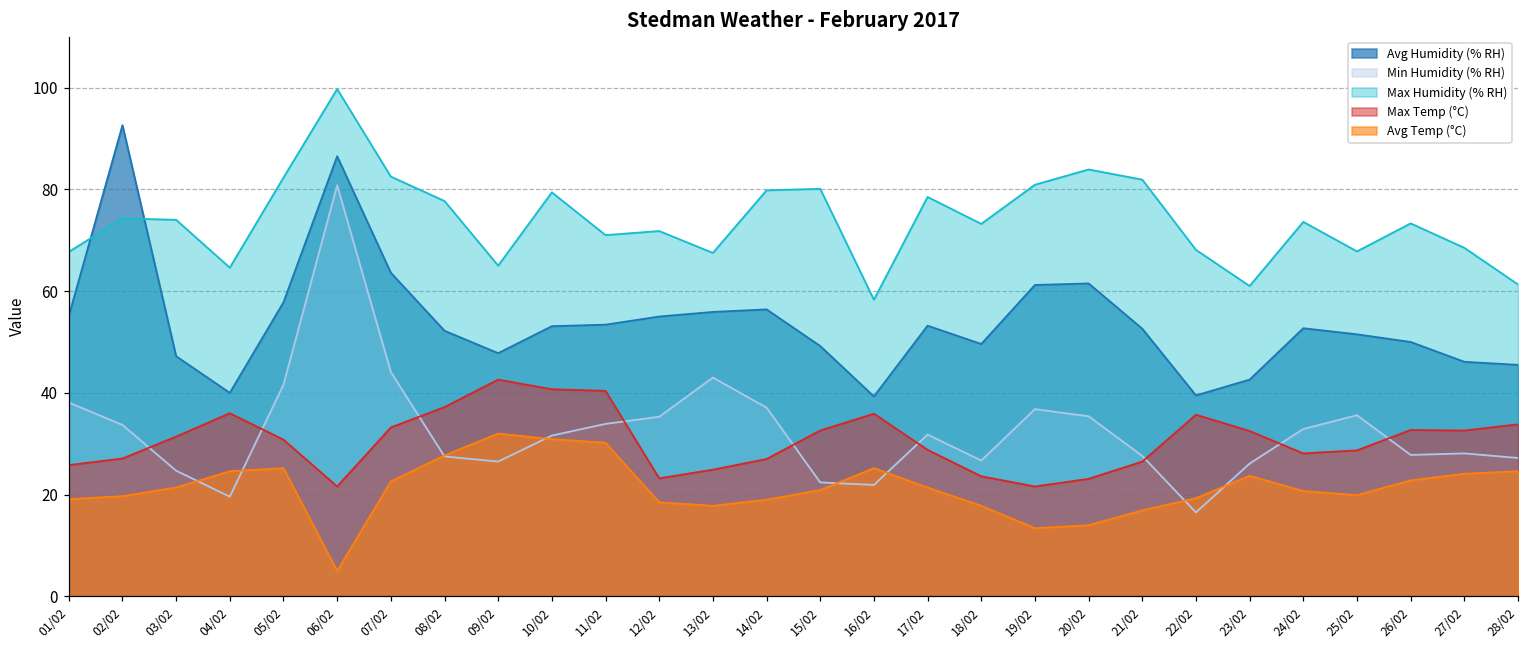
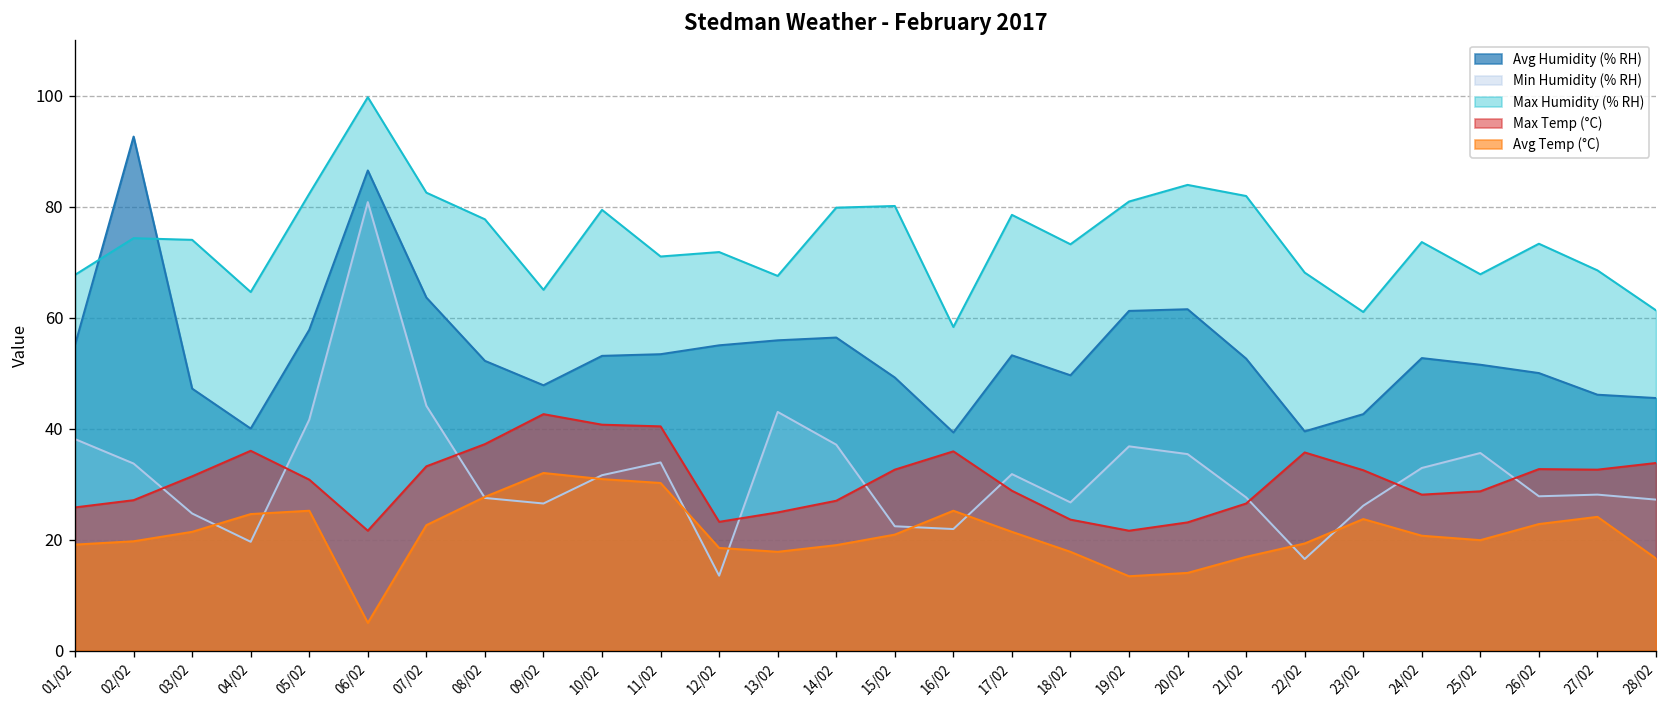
Min Humidity (% RH), 12/02: 35 -> 14
Avg Temp (°C), 28/02: 25 -> 17
